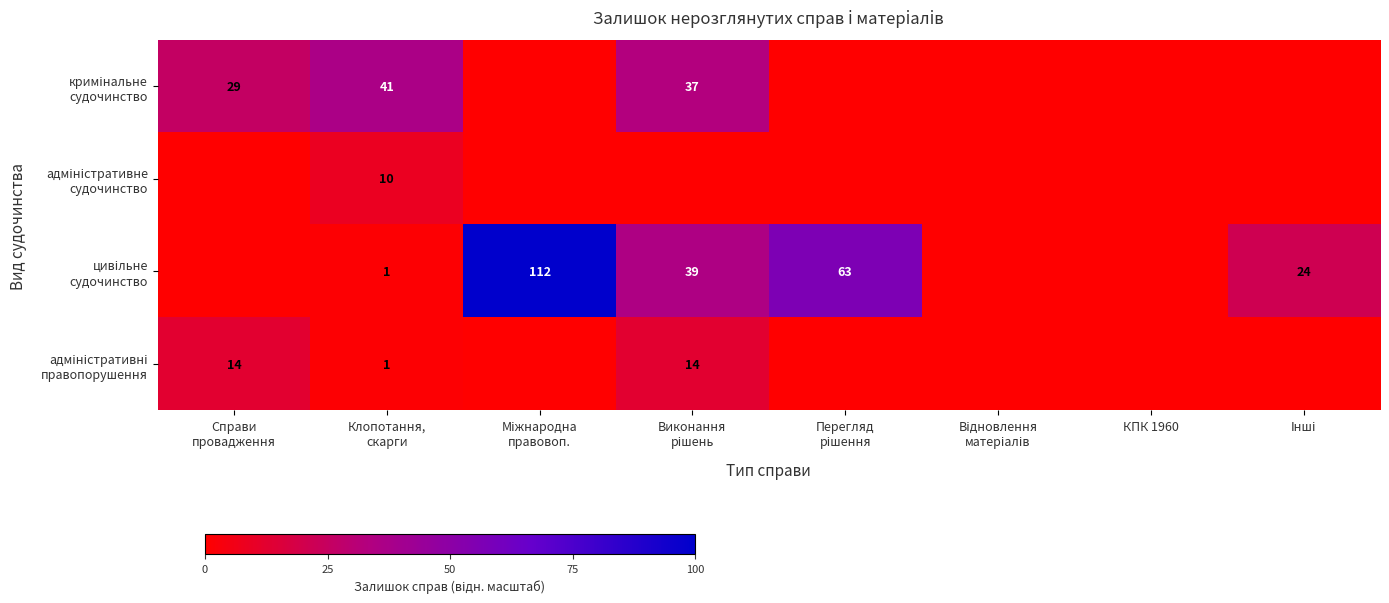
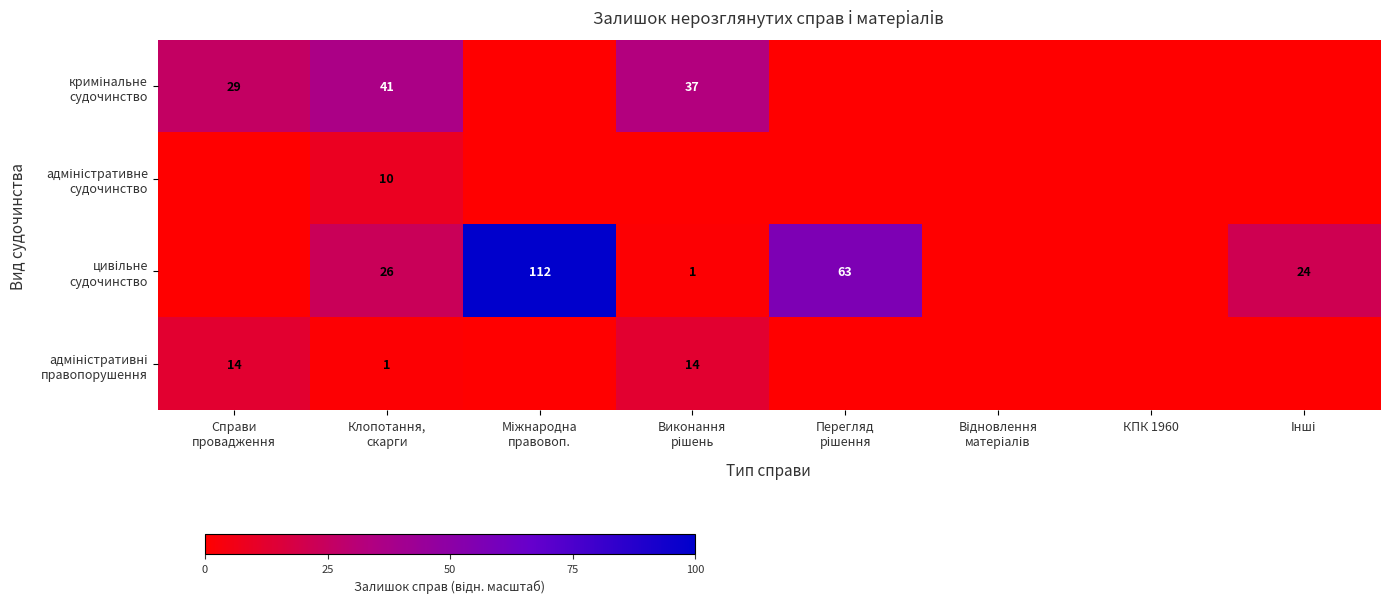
цивільне судочинство, Клопотання, скарги: 1 -> 26
цивільне судочинство, Виконання рішень: 39 -> 1
